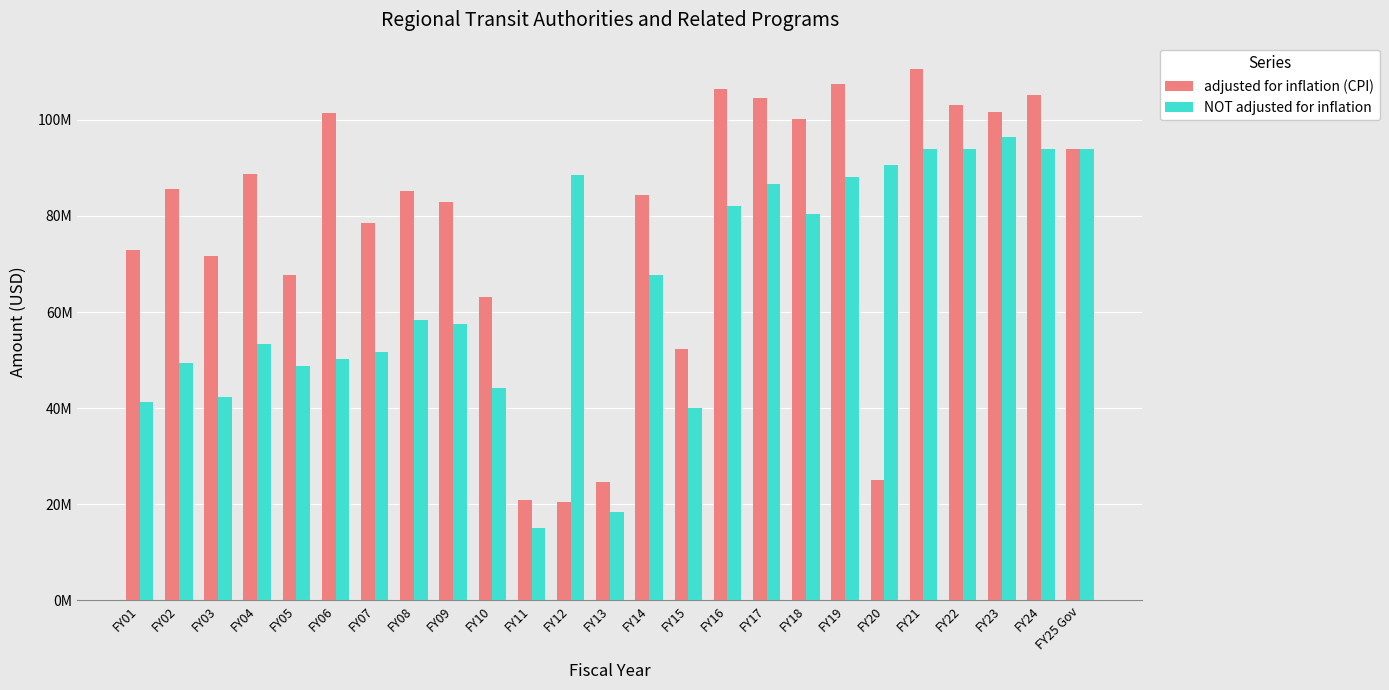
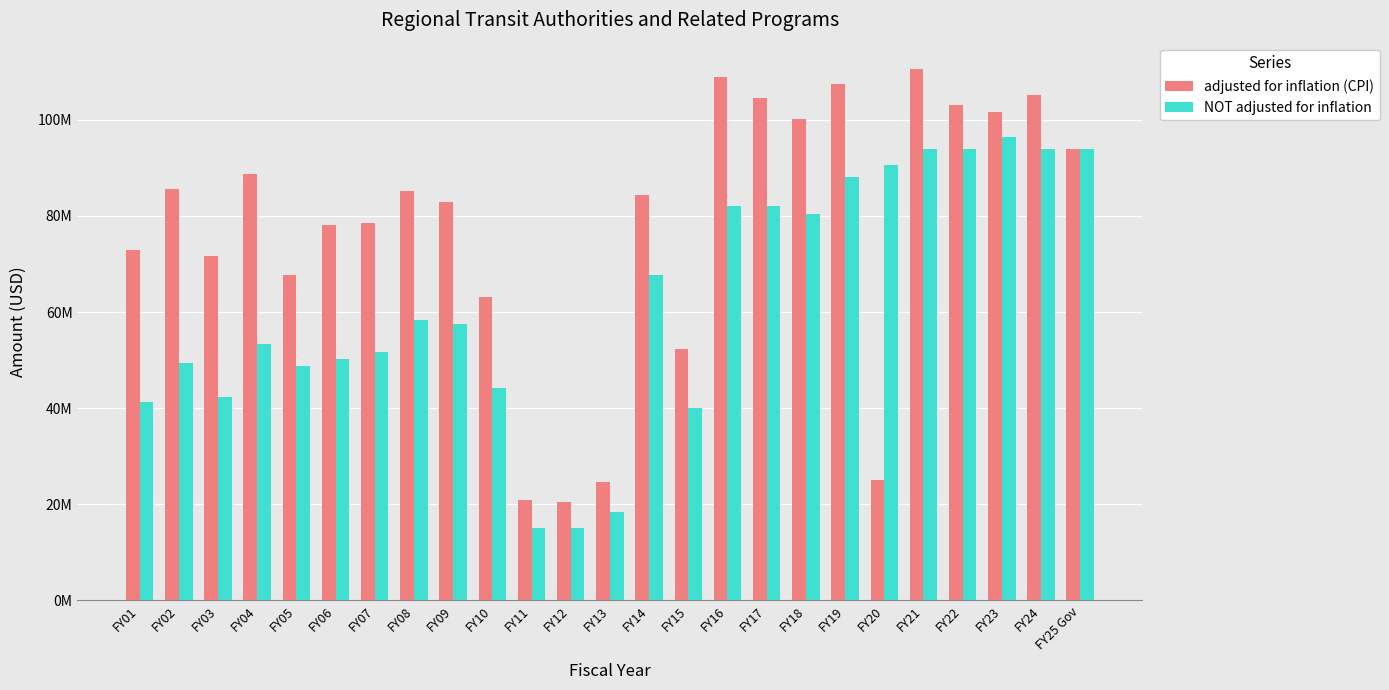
adjusted for inflation (CPI), FY06: 101000000 -> 78000000
NOT adjusted for inflation, FY12: 88000000 -> 15000000
adjusted for inflation (CPI), FY16: 106000000 -> 109000000
NOT adjusted for inflation, FY17: 87000000 -> 82000000
